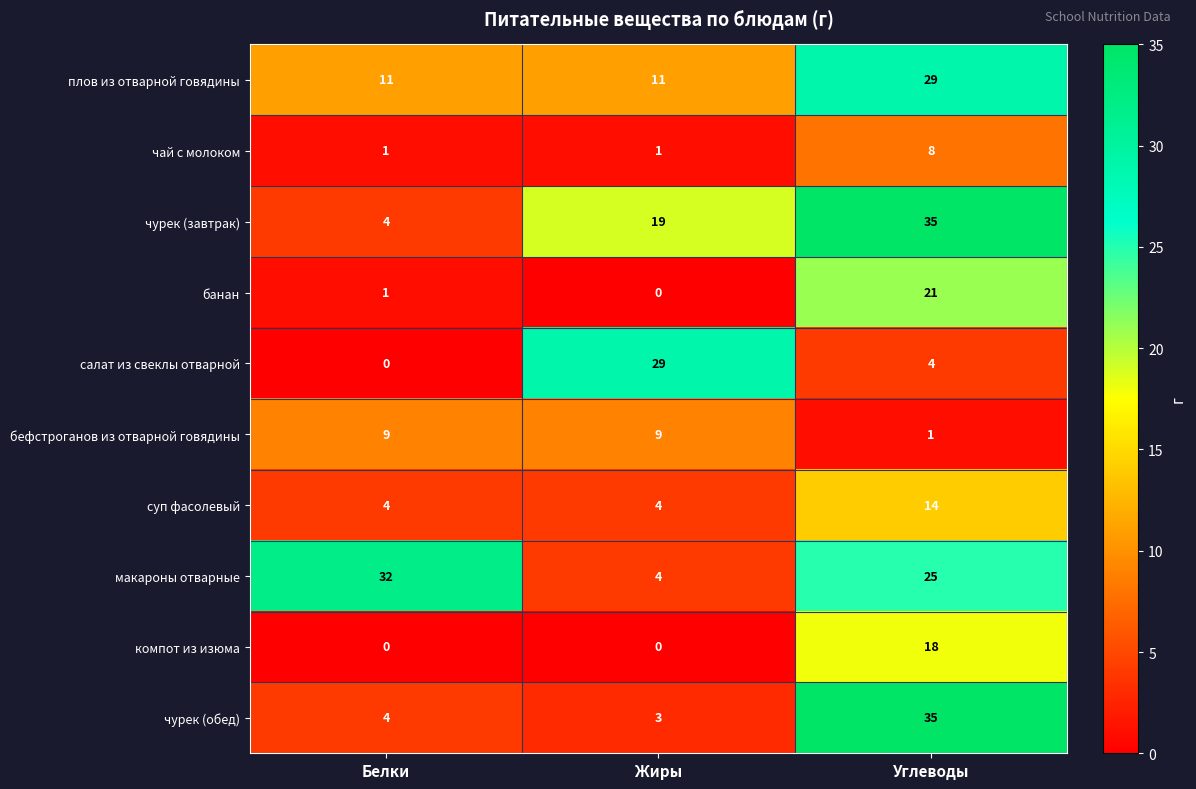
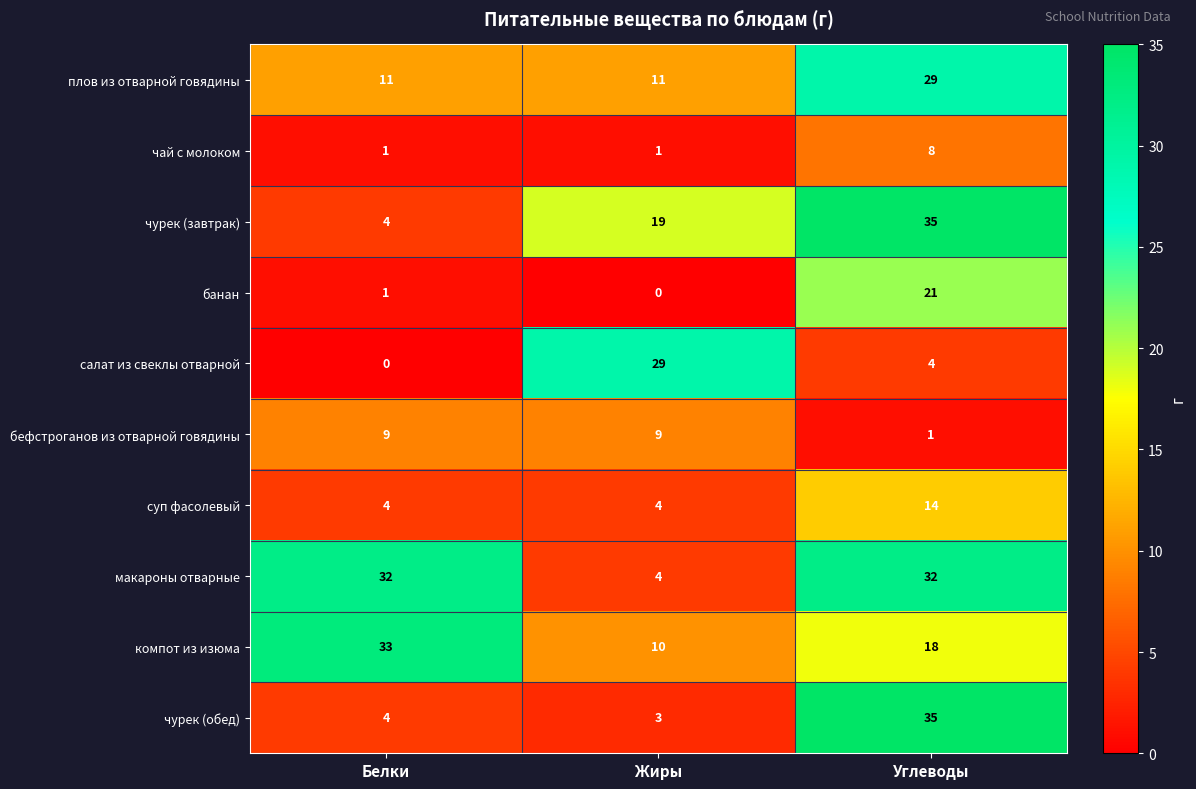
макароны отварные, Углеводы: 25 -> 32
компот из изюма, Белки: 0 -> 33
компот из изюма, Жиры: 0 -> 10
